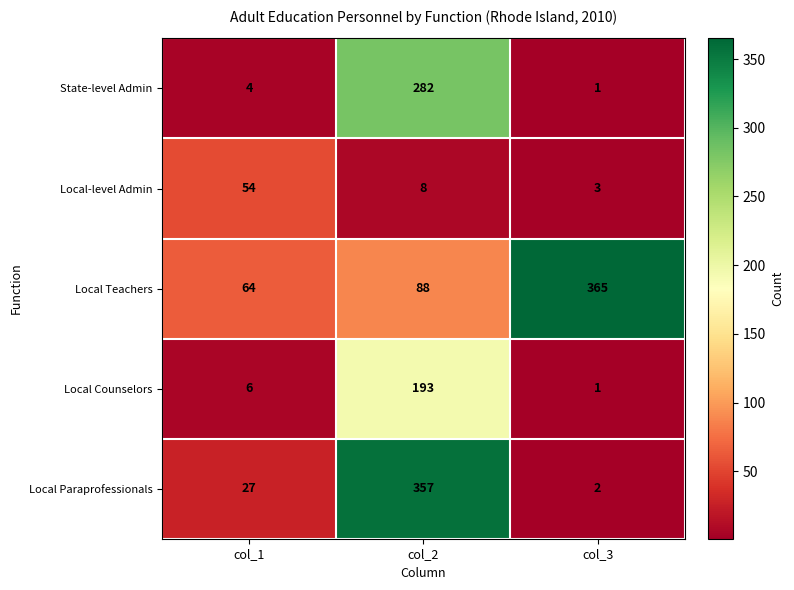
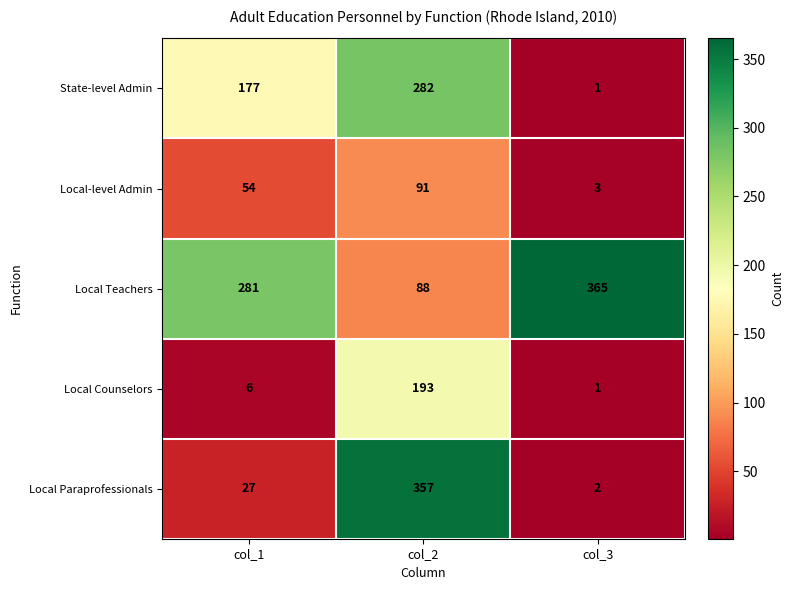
State-level Admin, col_1: 4 -> 177
Local-level Admin, col_2: 8 -> 91
Local Teachers, col_1: 64 -> 281
